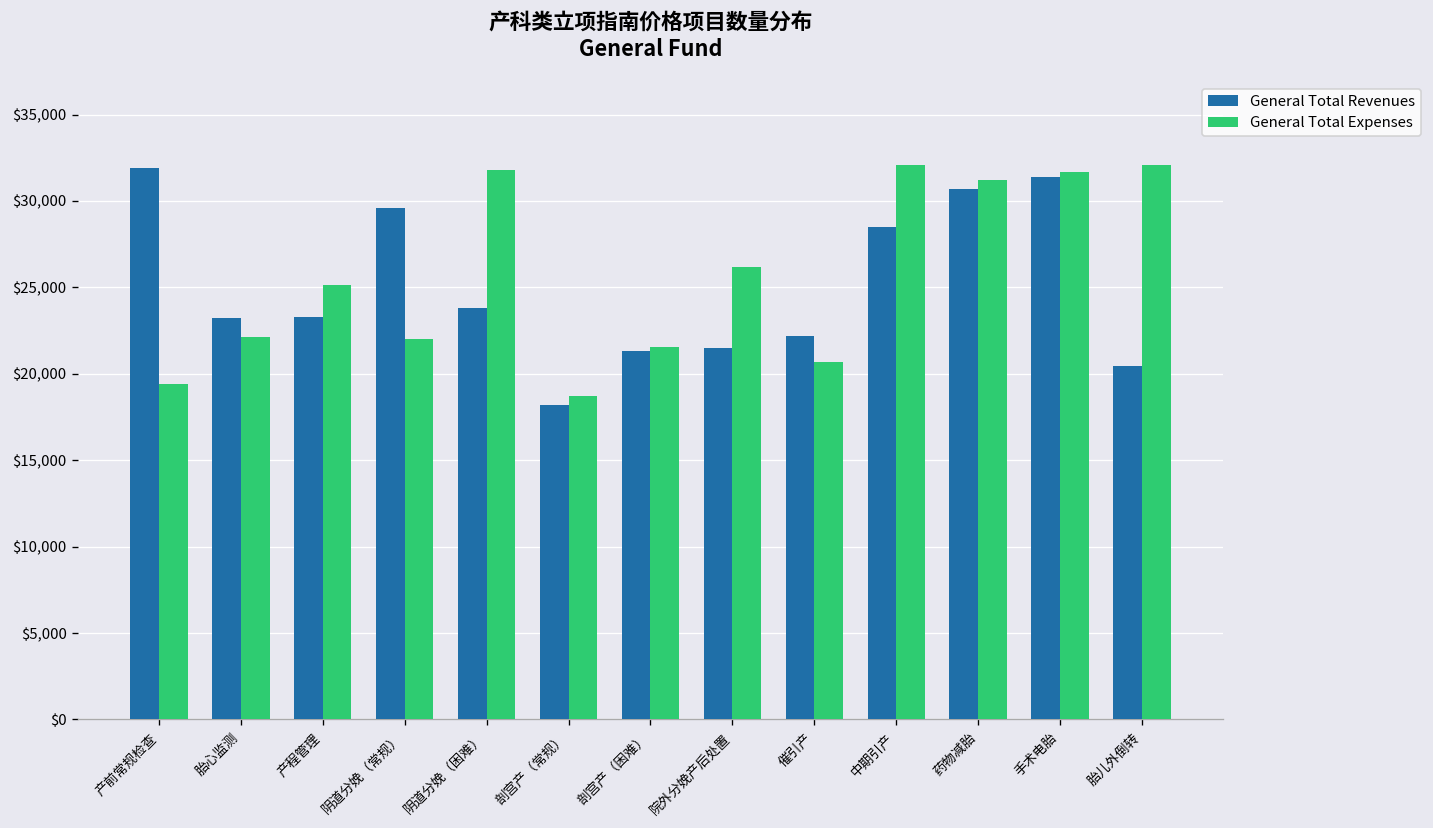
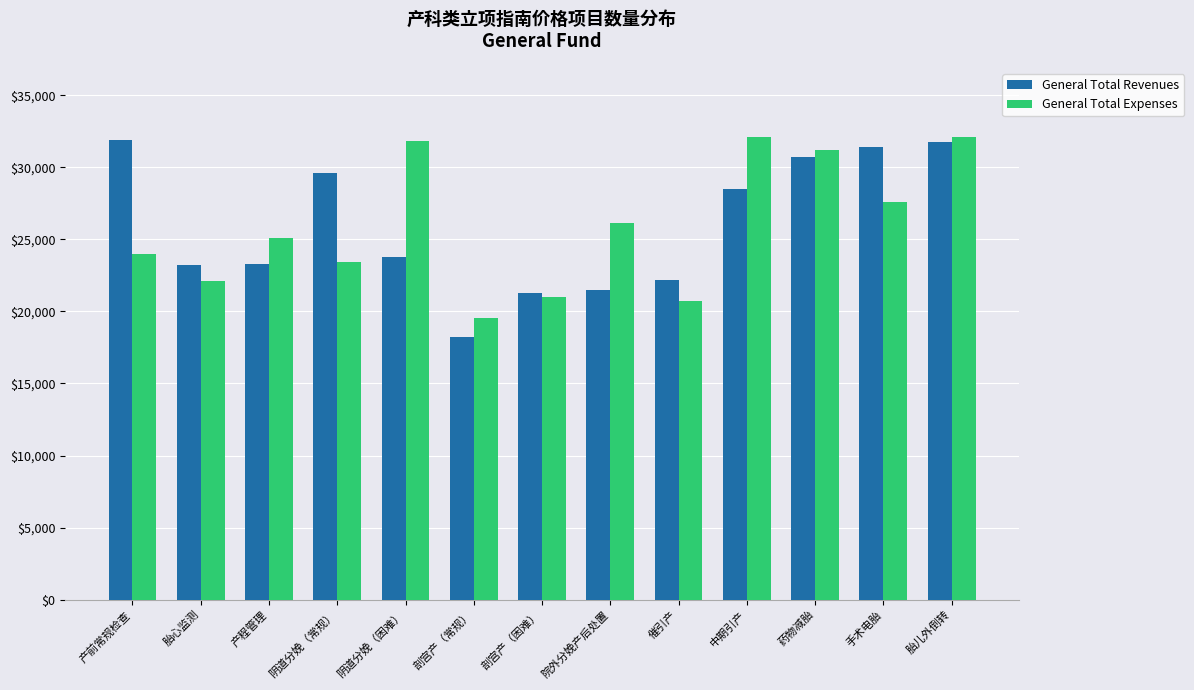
General Total Expenses, 产前常规检查: $19,400 -> $24,000
General Total Expenses, 阴道分娩（常规）: $22,000 -> $23,500
General Total Expenses, 剖宫产（常规）: $18,700 -> $19,600
General Total Expenses, 剖宫产（困难）: $21,600 -> $21,000
General Total Expenses, 手术电胎: $31,700 -> $27,600
General Total Revenues, 胎儿外倒转: $20,500 -> $31,800
